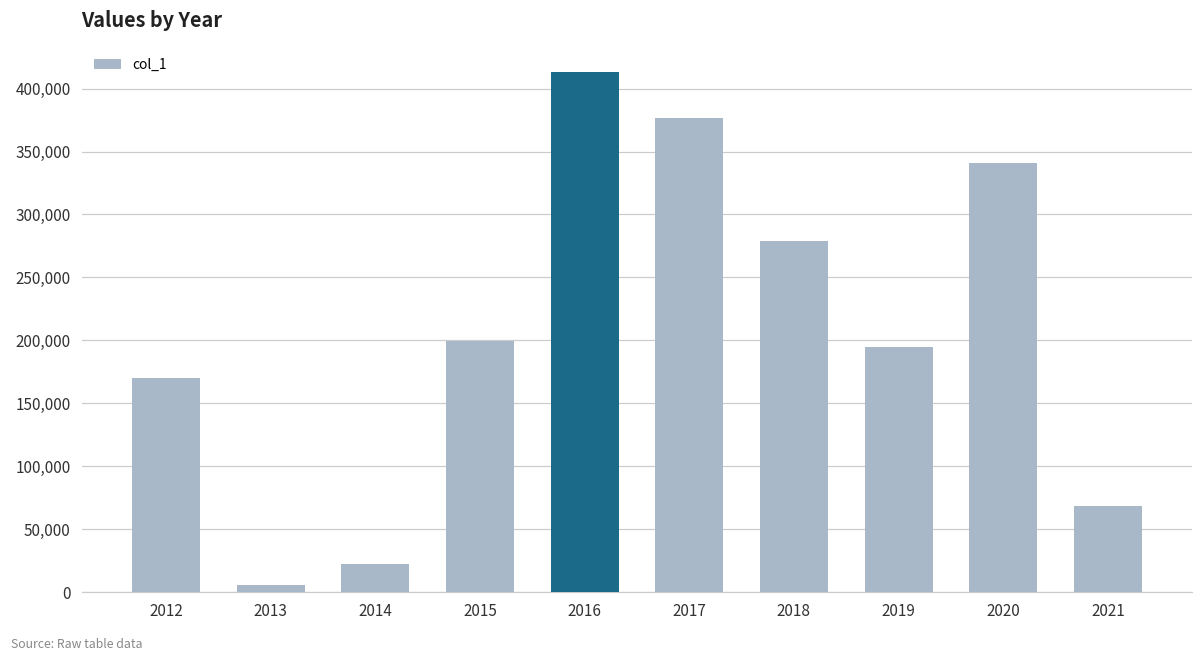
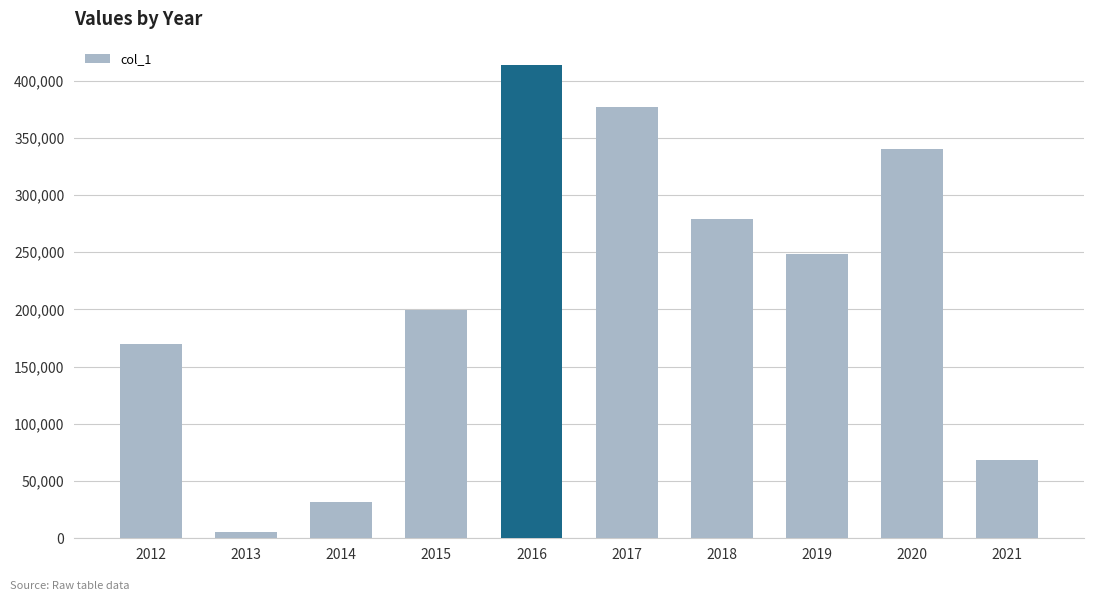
2014: 22,000 -> 32,000
2019: 194,000 -> 248,000
